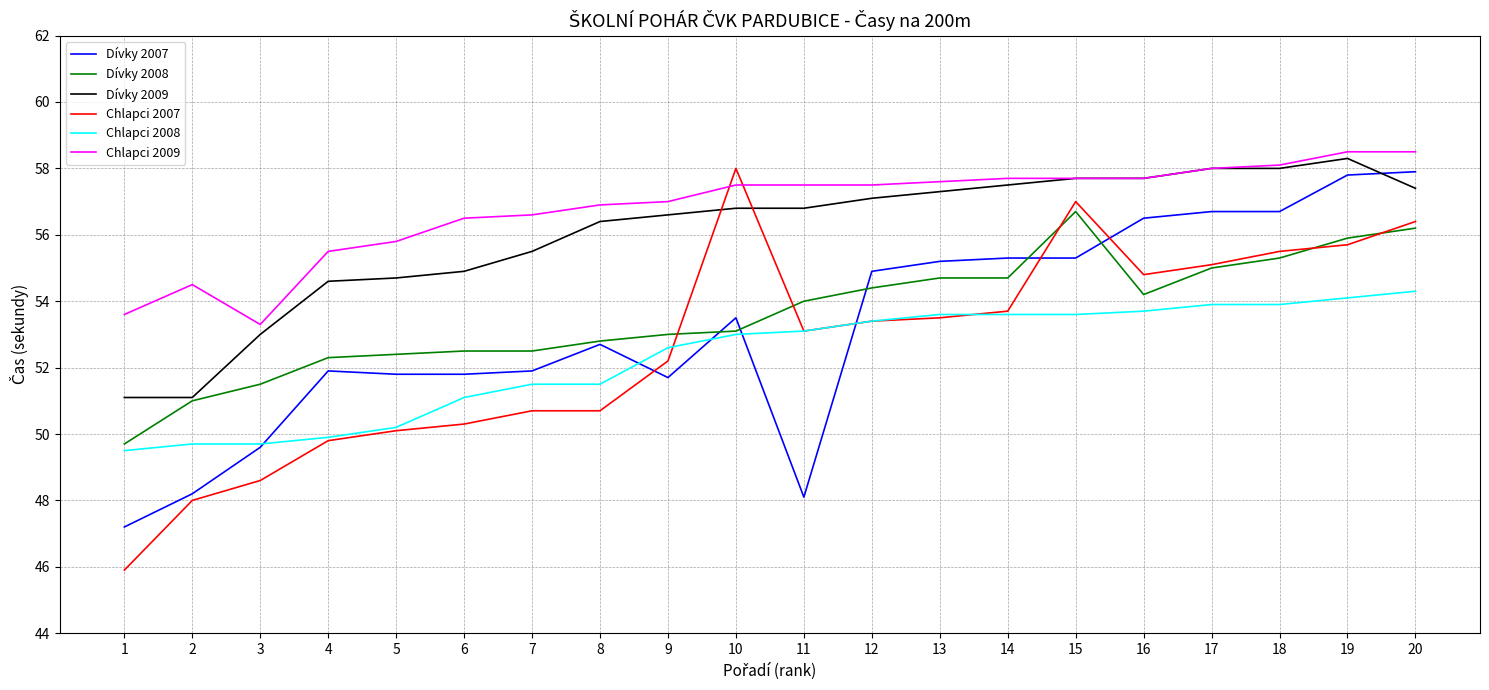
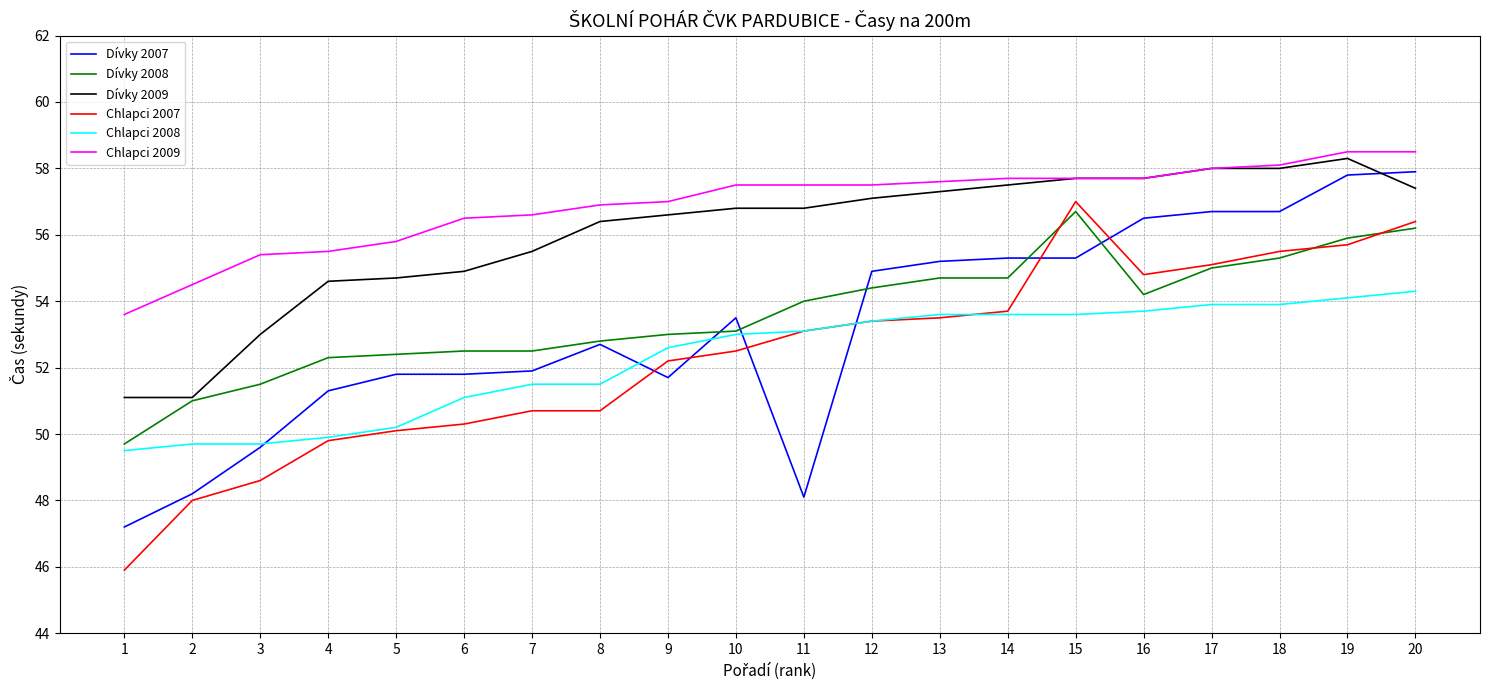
Chlapci 2009, 3: 53.3 -> 55.4
Dívky 2007, 4: 51.9 -> 51.3
Chlapci 2007, 10: 58.0 -> 52.5
